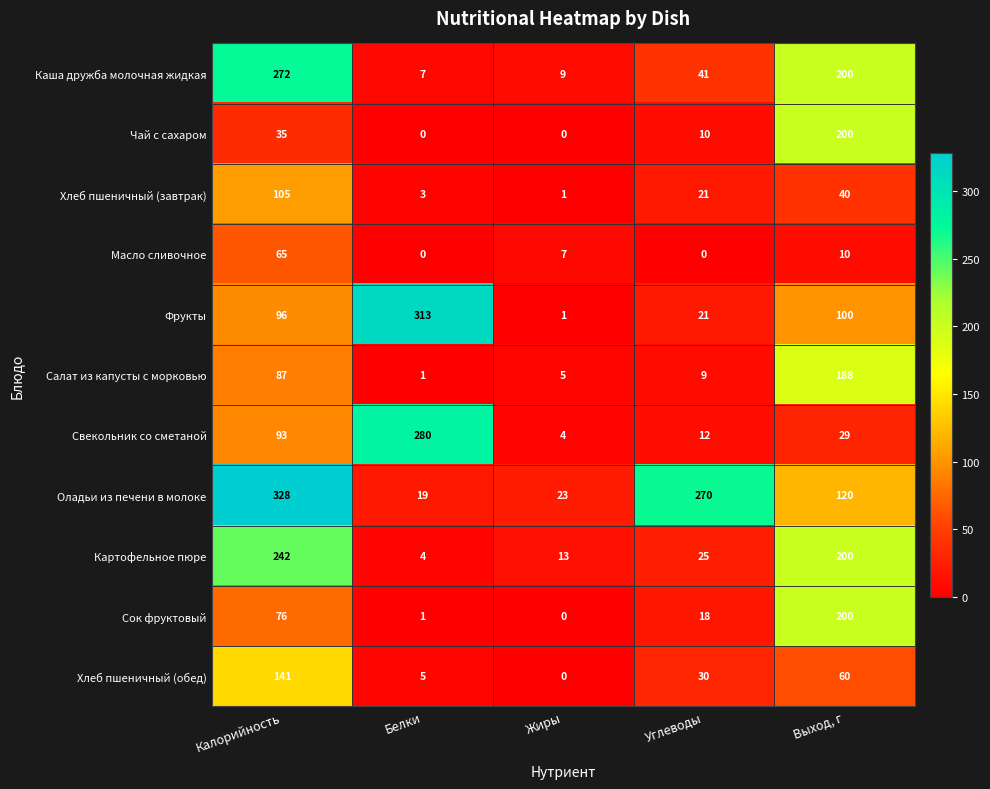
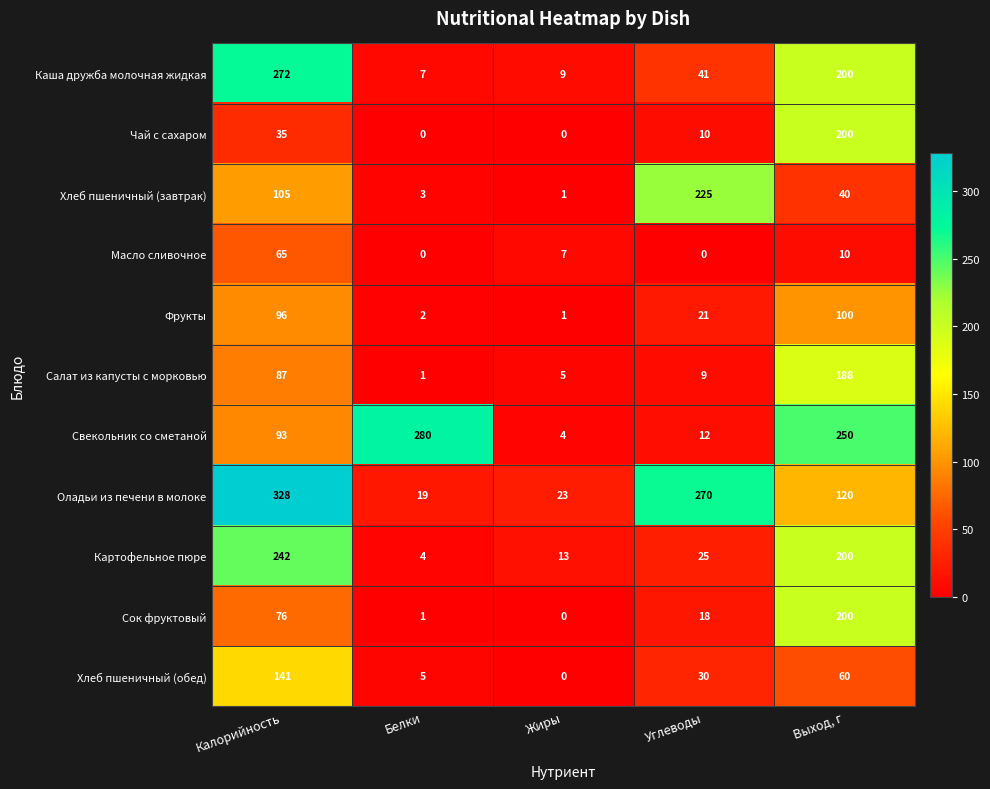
Хлеб пшеничный (завтрак), Углеводы: 21 -> 225
Фрукты, Белки: 313 -> 2
Свекольник со сметаной, Выход, г: 29 -> 250
